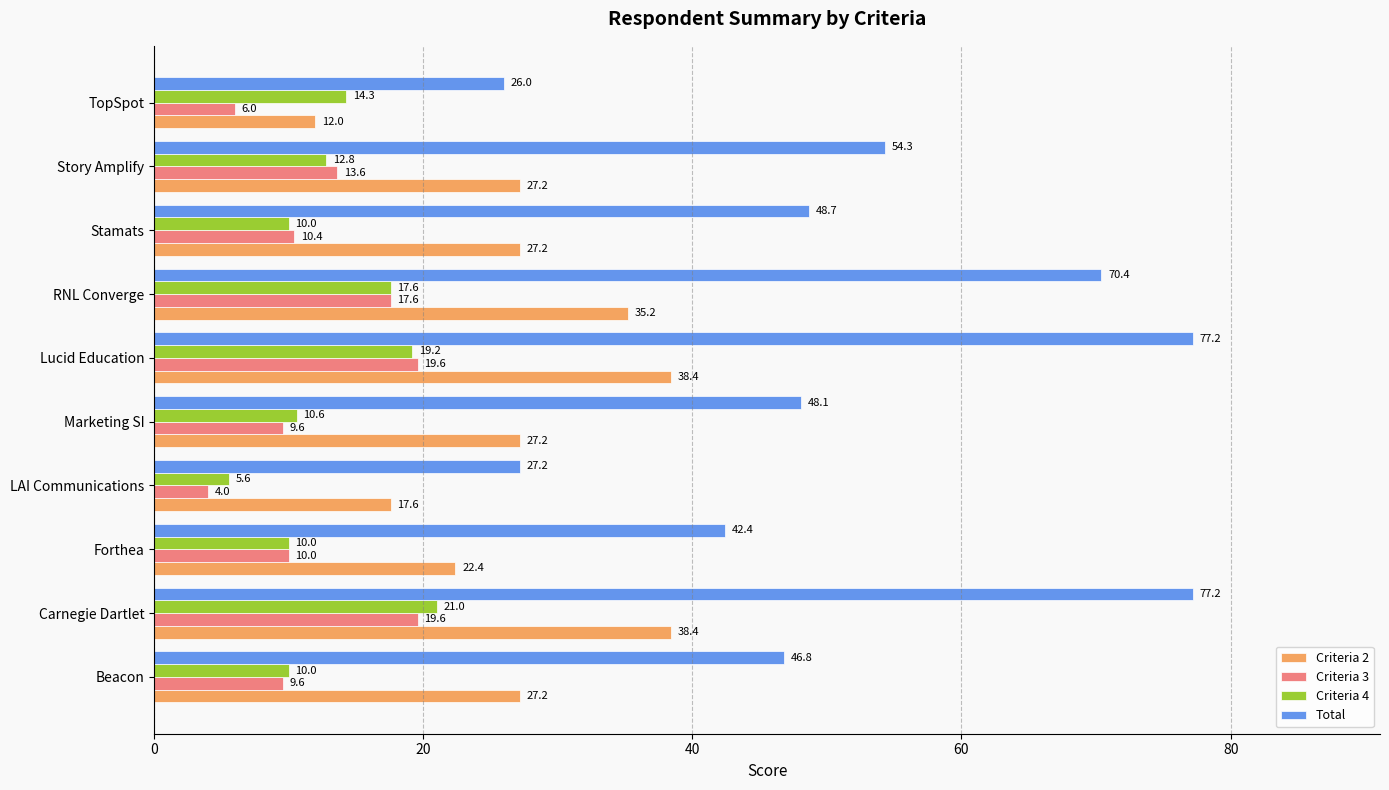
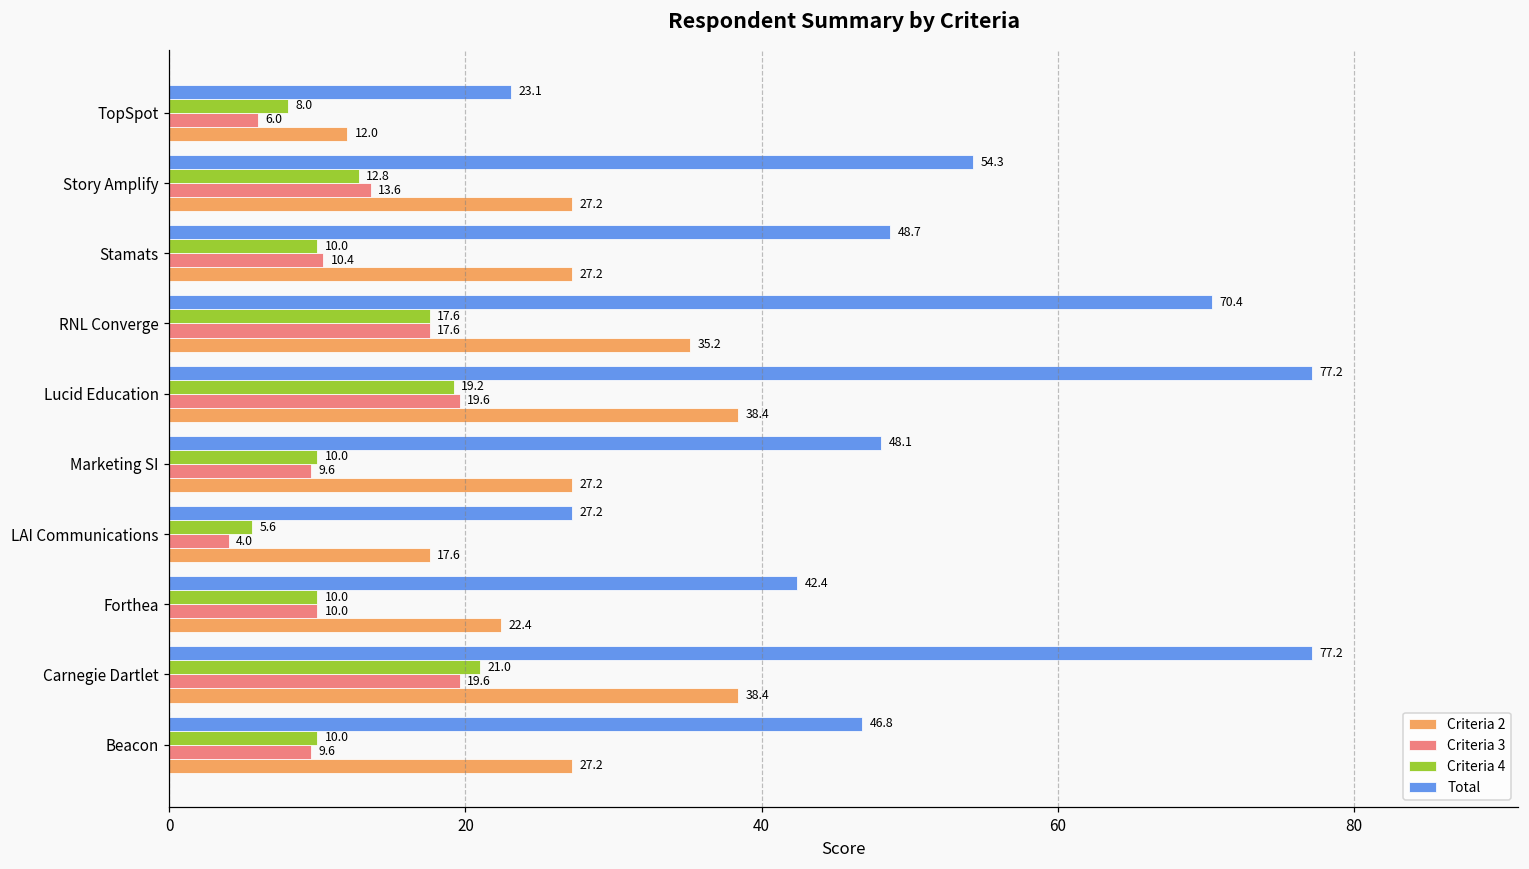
Total, TopSpot: 26.0 -> 23.1
Criteria 4, TopSpot: 14.3 -> 8.0
Criteria 4, Marketing SI: 10.6 -> 10.0
